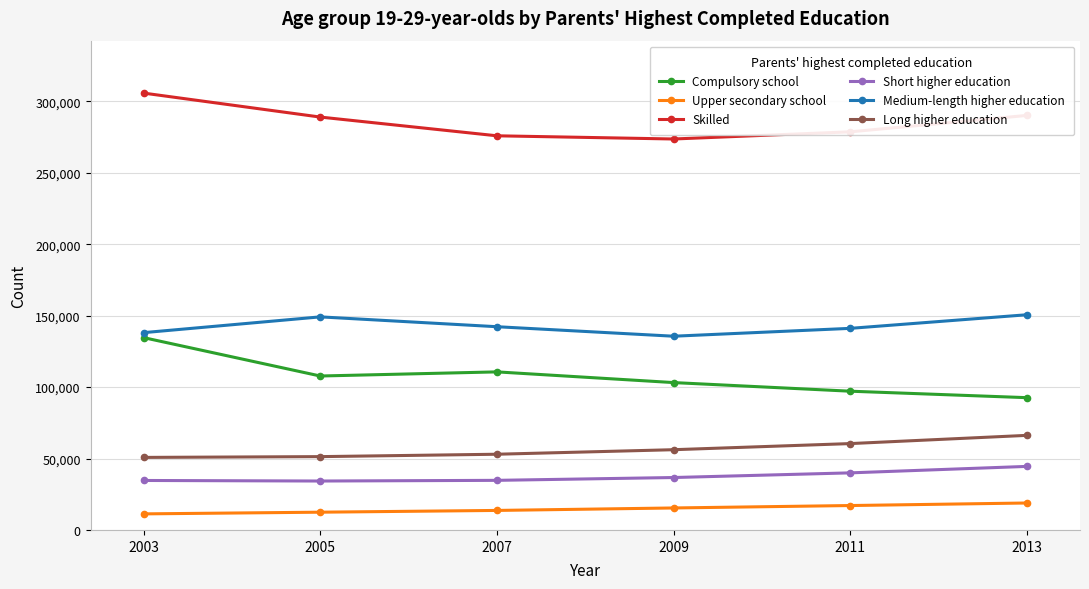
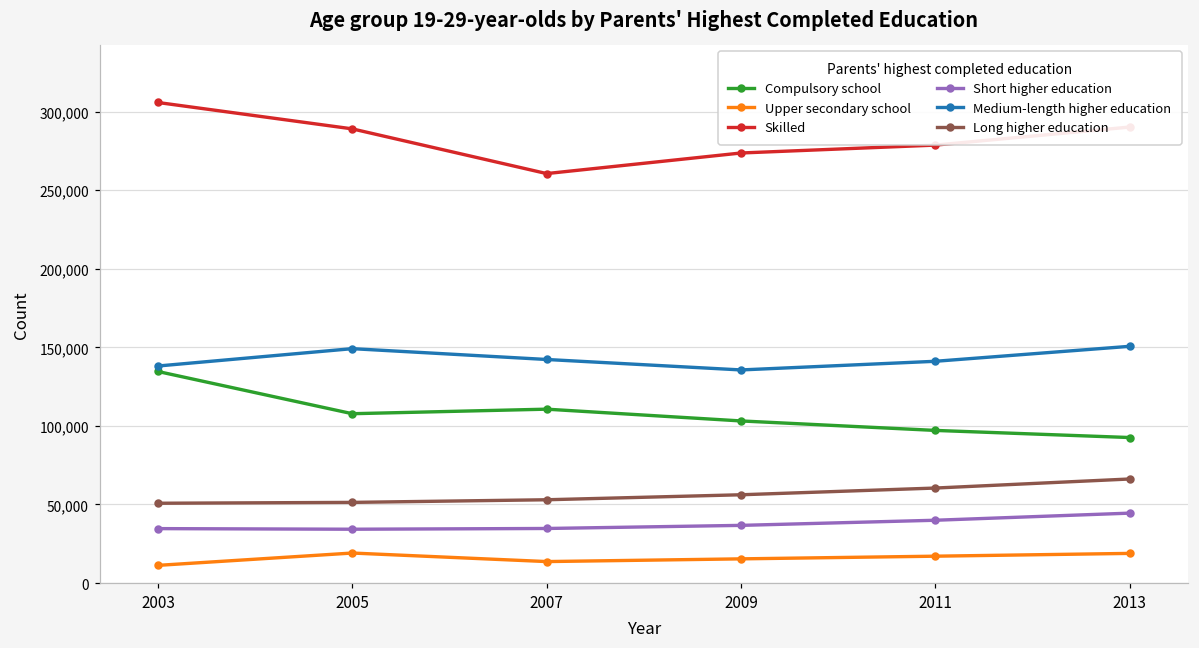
Upper secondary school, 2005: 12,000 -> 19,000
Skilled, 2007: 276,000 -> 261,000
